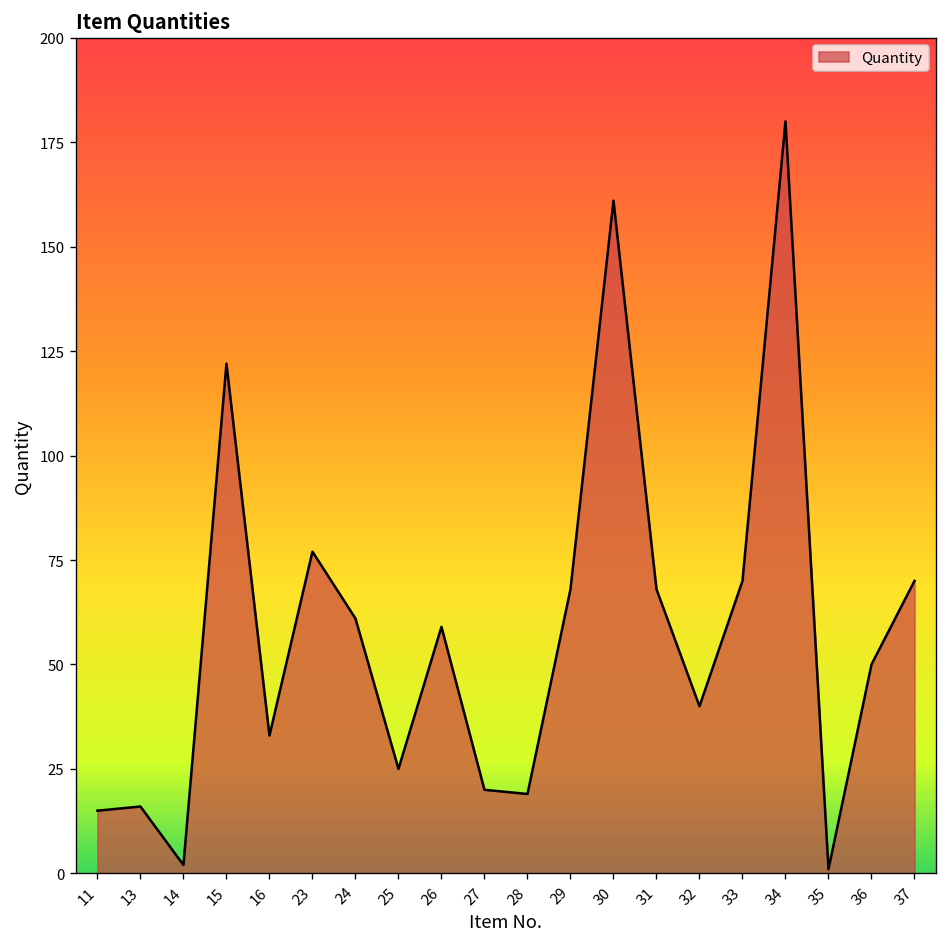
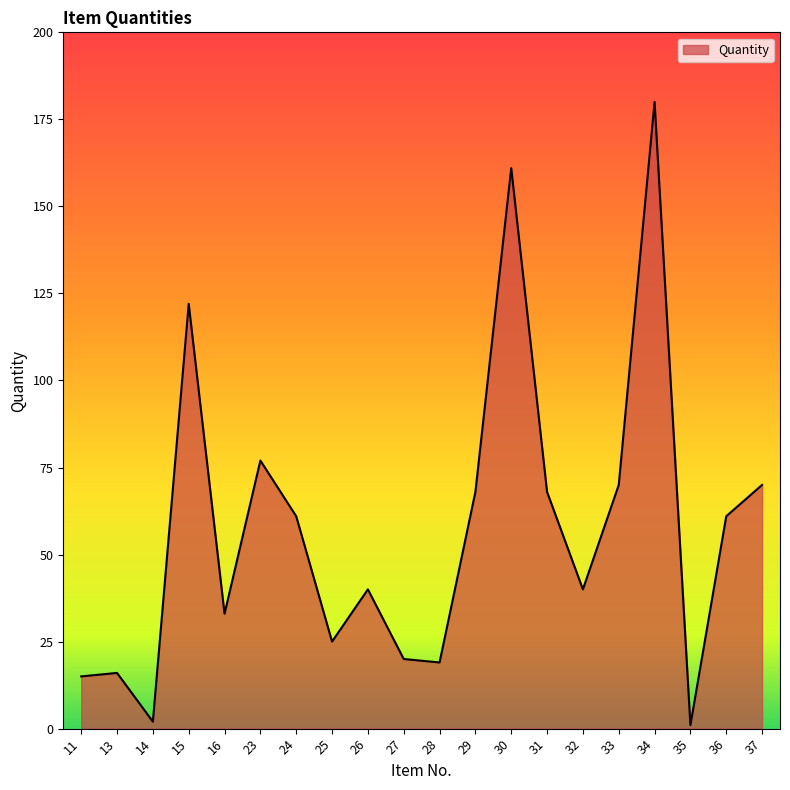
26: 59 -> 40
36: 50 -> 61
